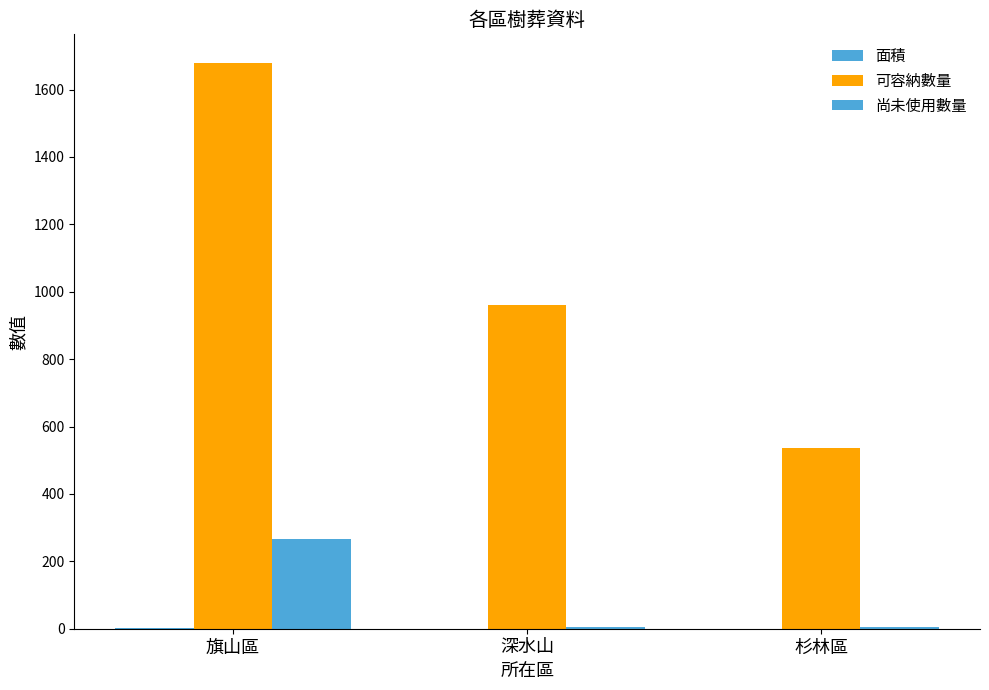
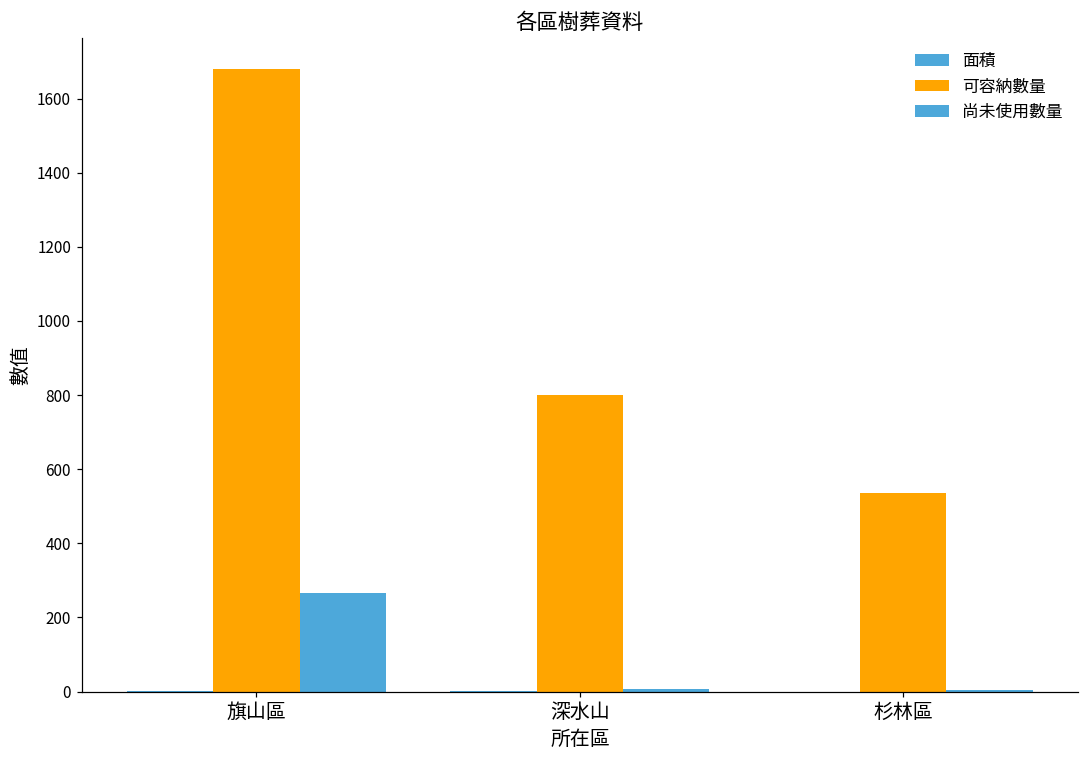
可容納數量, 深水山: 960 -> 800
